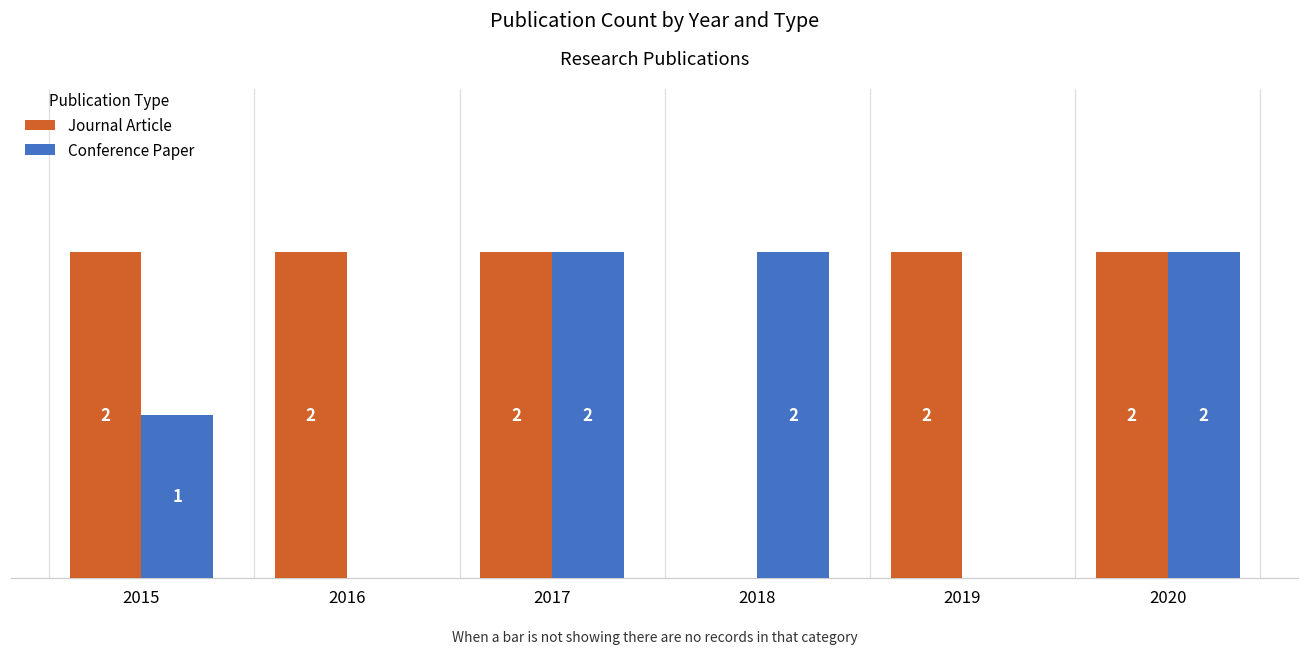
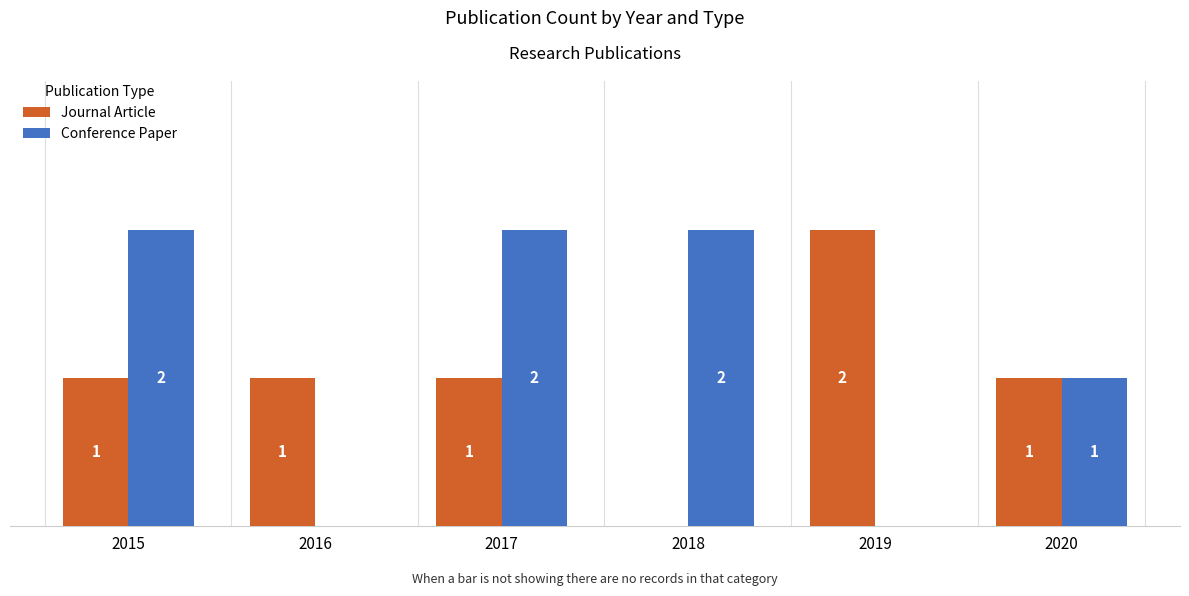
Journal Article, 2015: 2 -> 1
Conference Paper, 2015: 1 -> 2
Journal Article, 2016: 2 -> 1
Journal Article, 2017: 2 -> 1
Journal Article, 2020: 2 -> 1
Conference Paper, 2020: 2 -> 1
